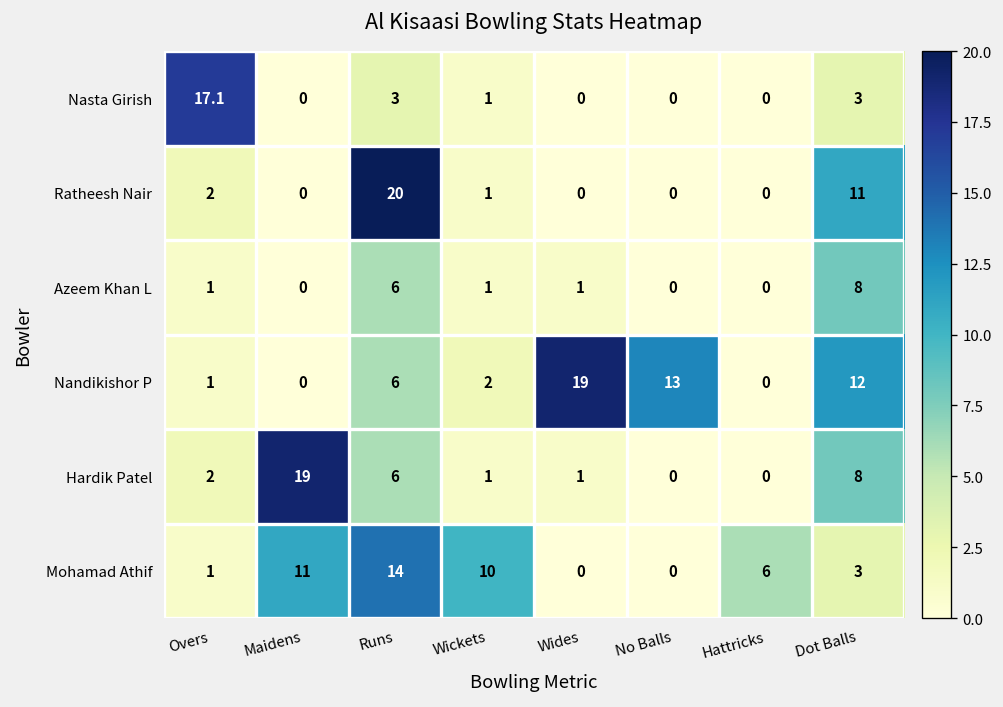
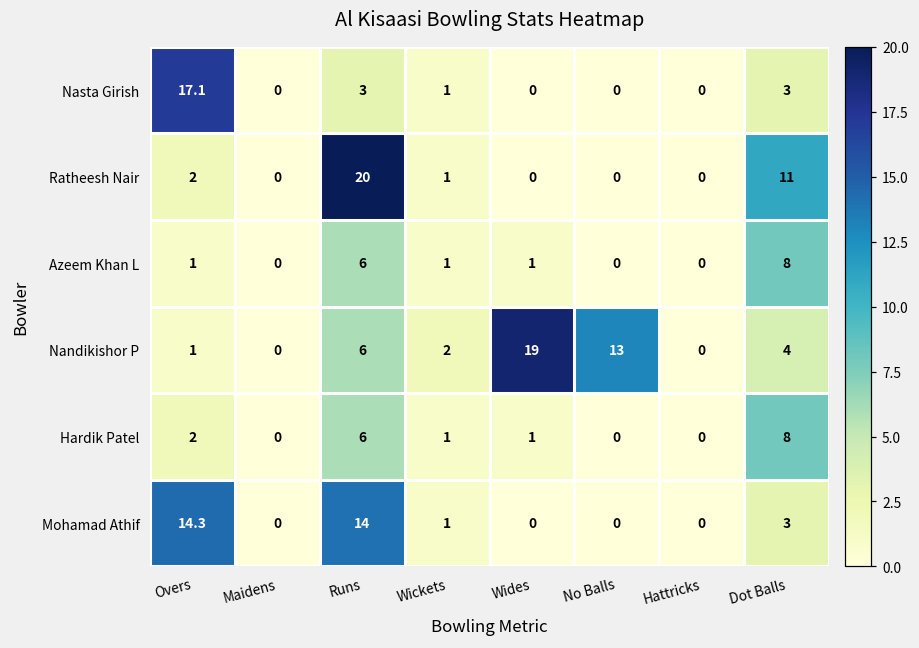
Nandikishor P, Dot Balls: 12 -> 4
Hardik Patel, Maidens: 19 -> 0
Mohamad Athif, Overs: 1 -> 14.3
Mohamad Athif, Maidens: 11 -> 0
Mohamad Athif, Wickets: 10 -> 1
Mohamad Athif, Hattricks: 6 -> 0
